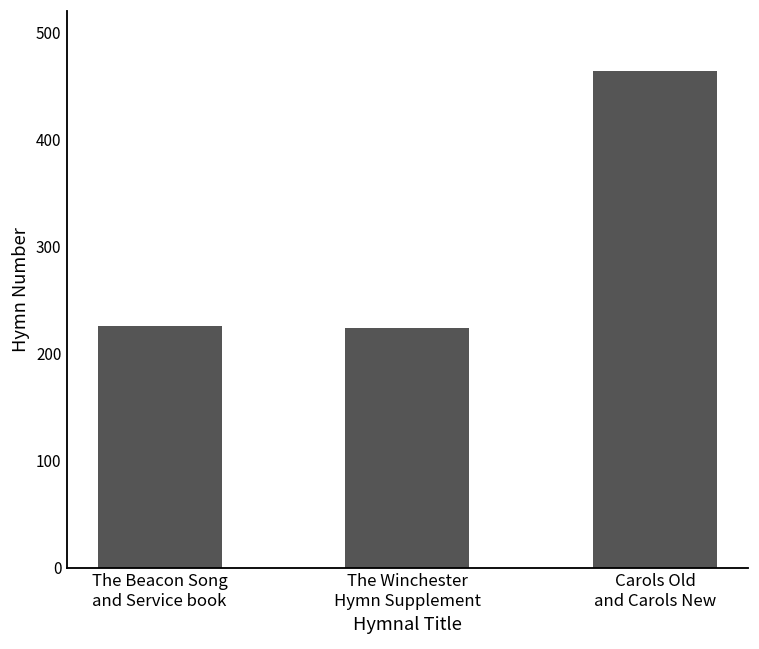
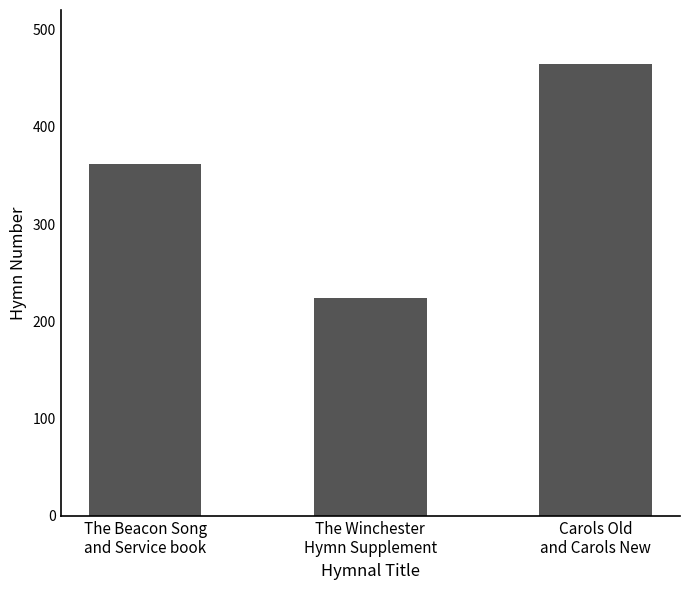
The Beacon Song and Service book: 230 -> 360
